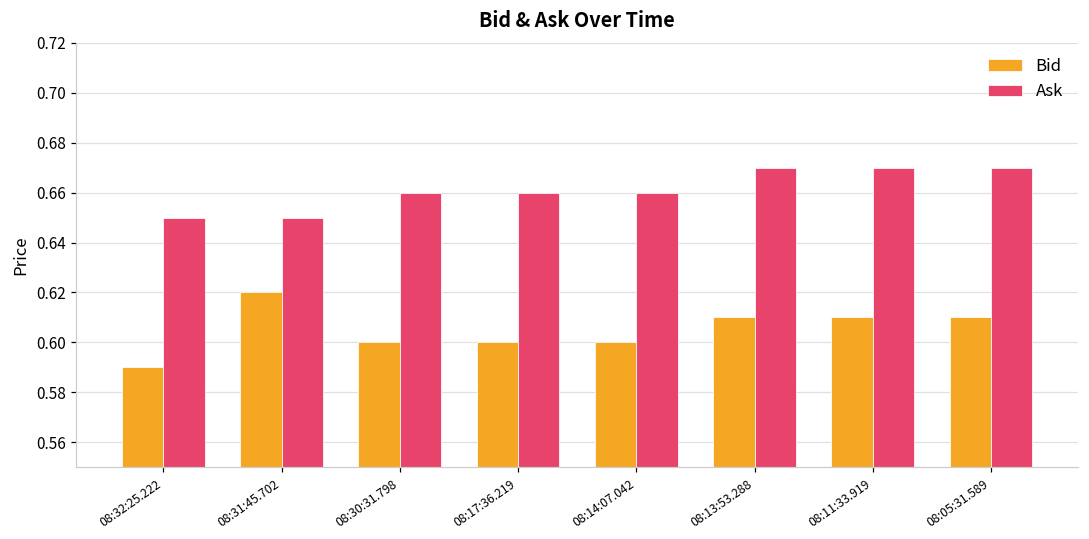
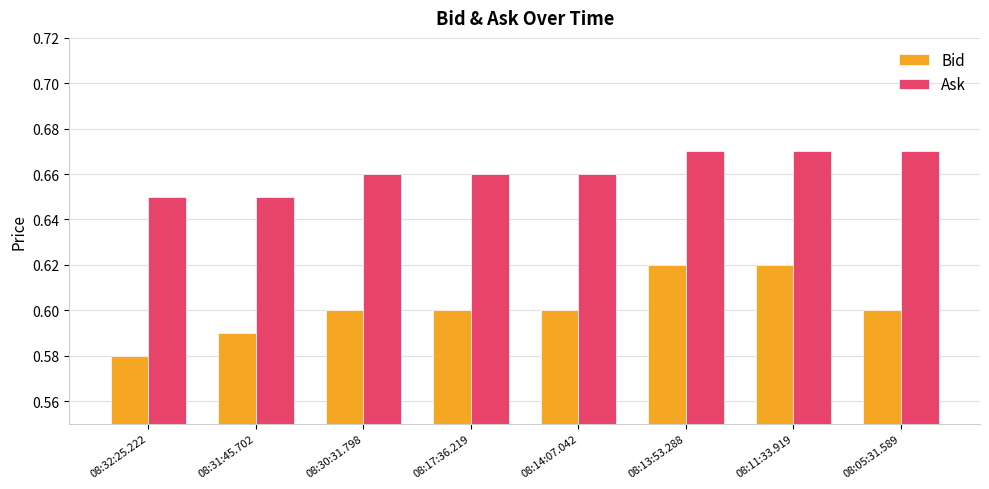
Bid, 08:32:25.222: 0.59 -> 0.58
Bid, 08:31:45.702: 0.62 -> 0.59
Bid, 08:13:53.288: 0.61 -> 0.62
Bid, 08:11:33.919: 0.61 -> 0.62
Bid, 08:05:31.589: 0.61 -> 0.60
